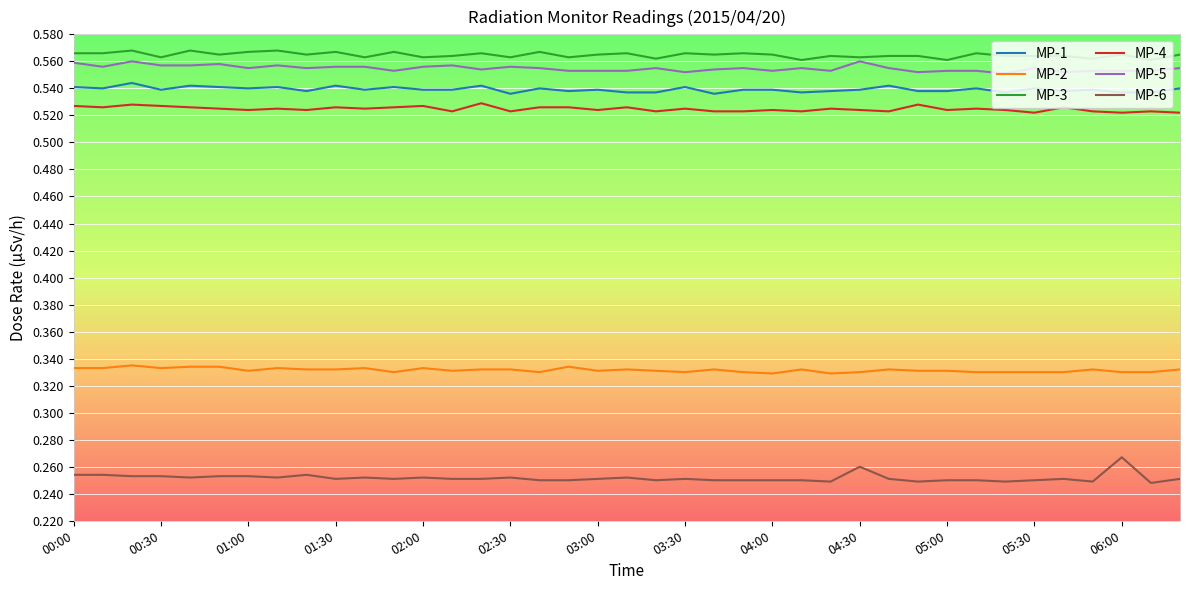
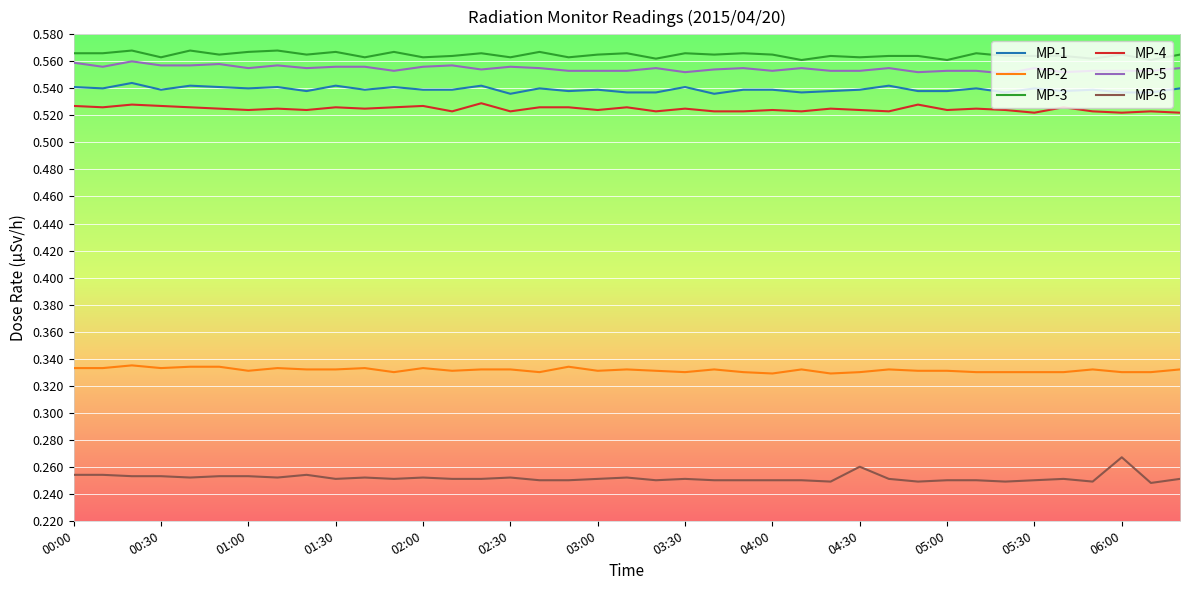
MP-5, 04:30: 0.560 -> 0.553
